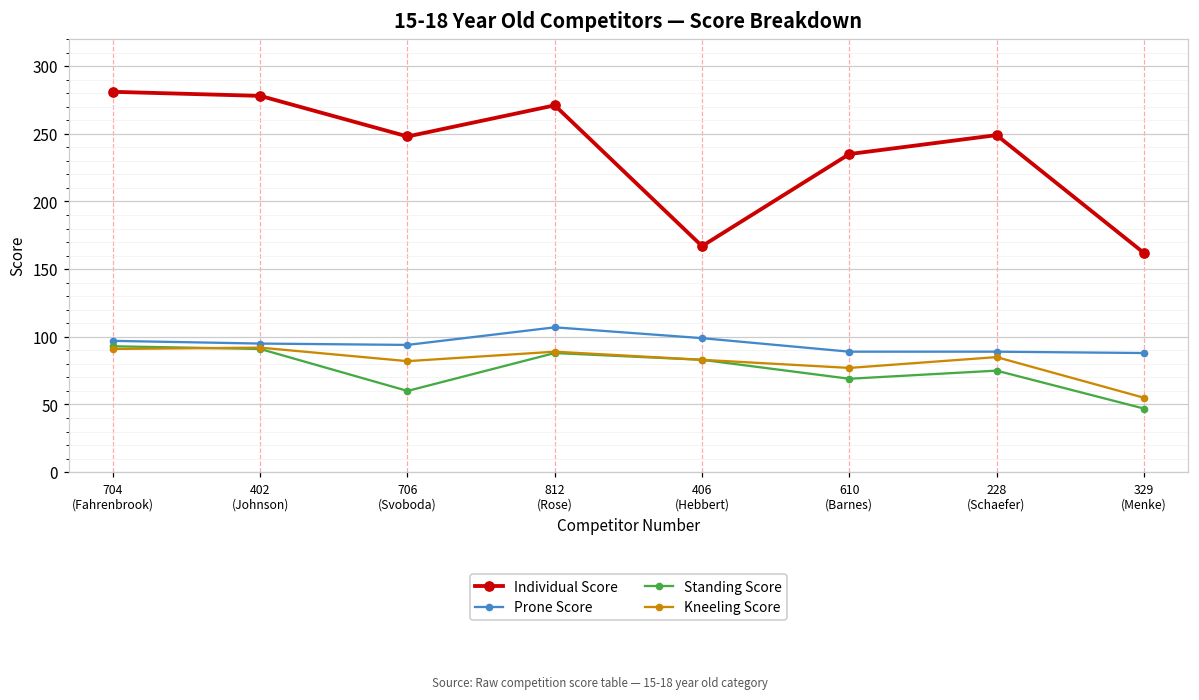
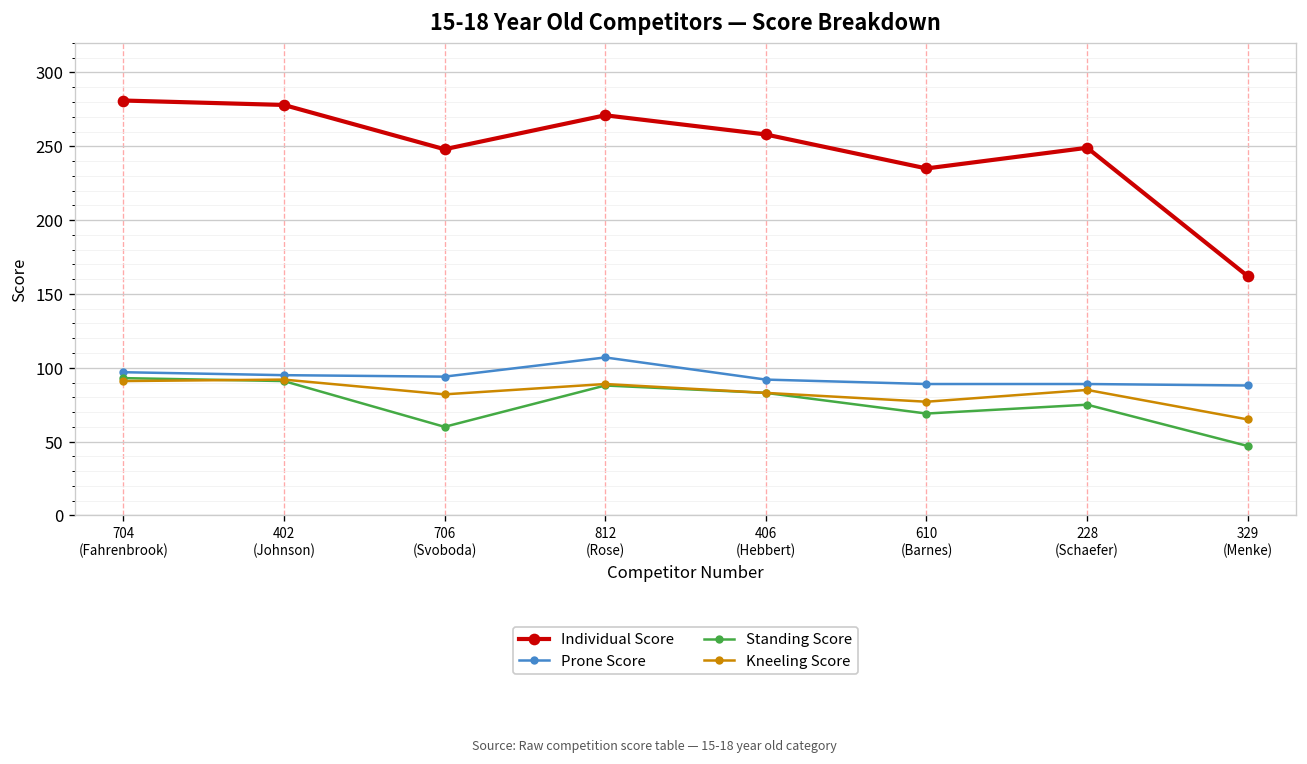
Individual Score, 406 (Hebbert): 167 -> 258
Prone Score, 406 (Hebbert): 99 -> 92
Kneeling Score, 329 (Menke): 55 -> 65
